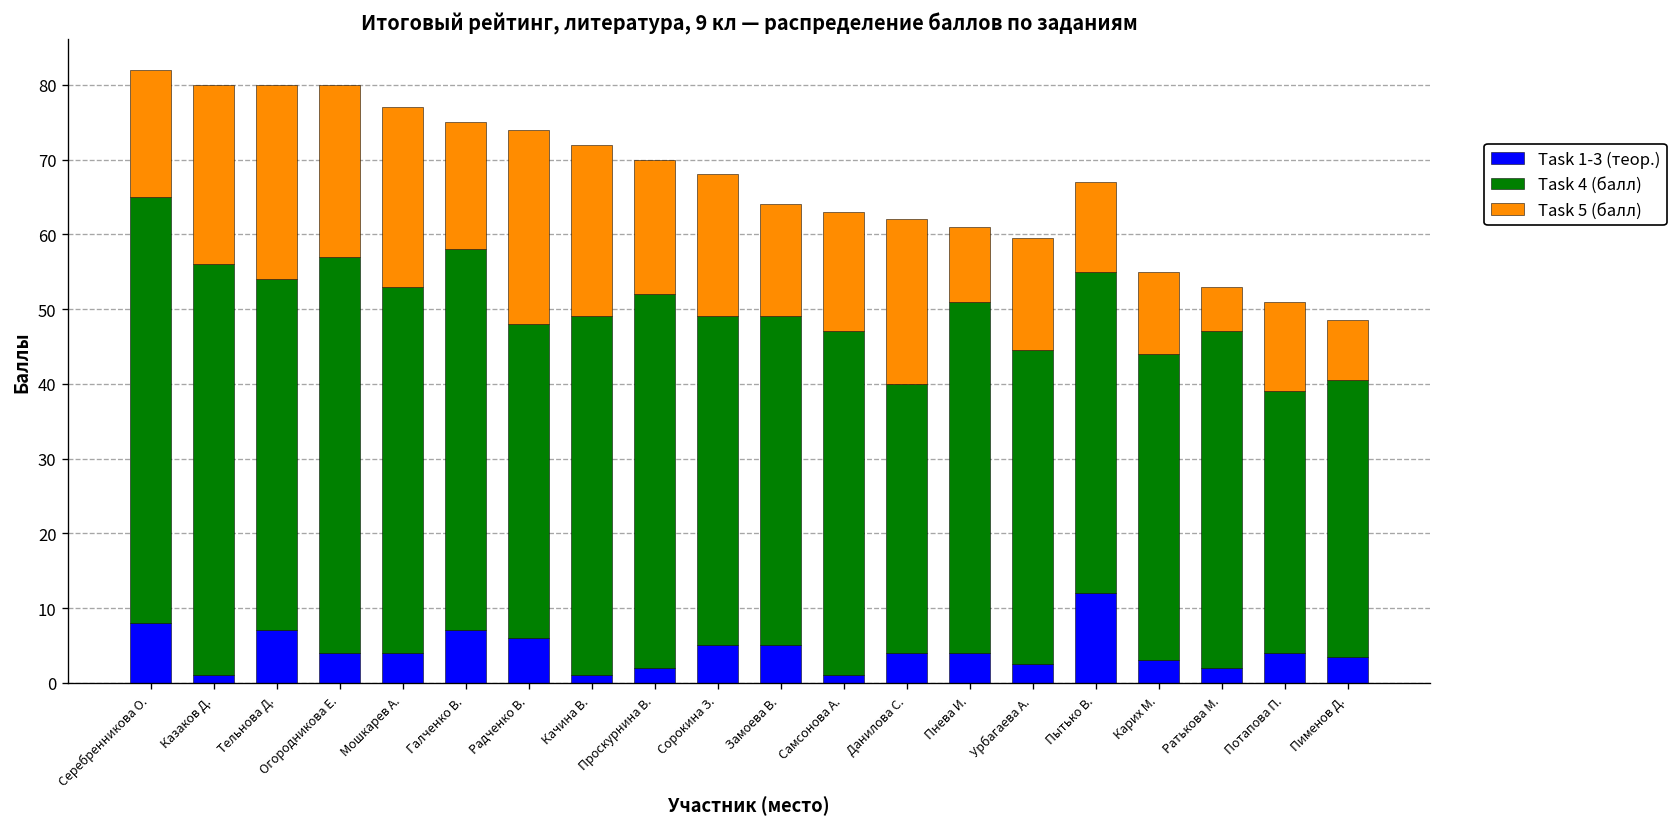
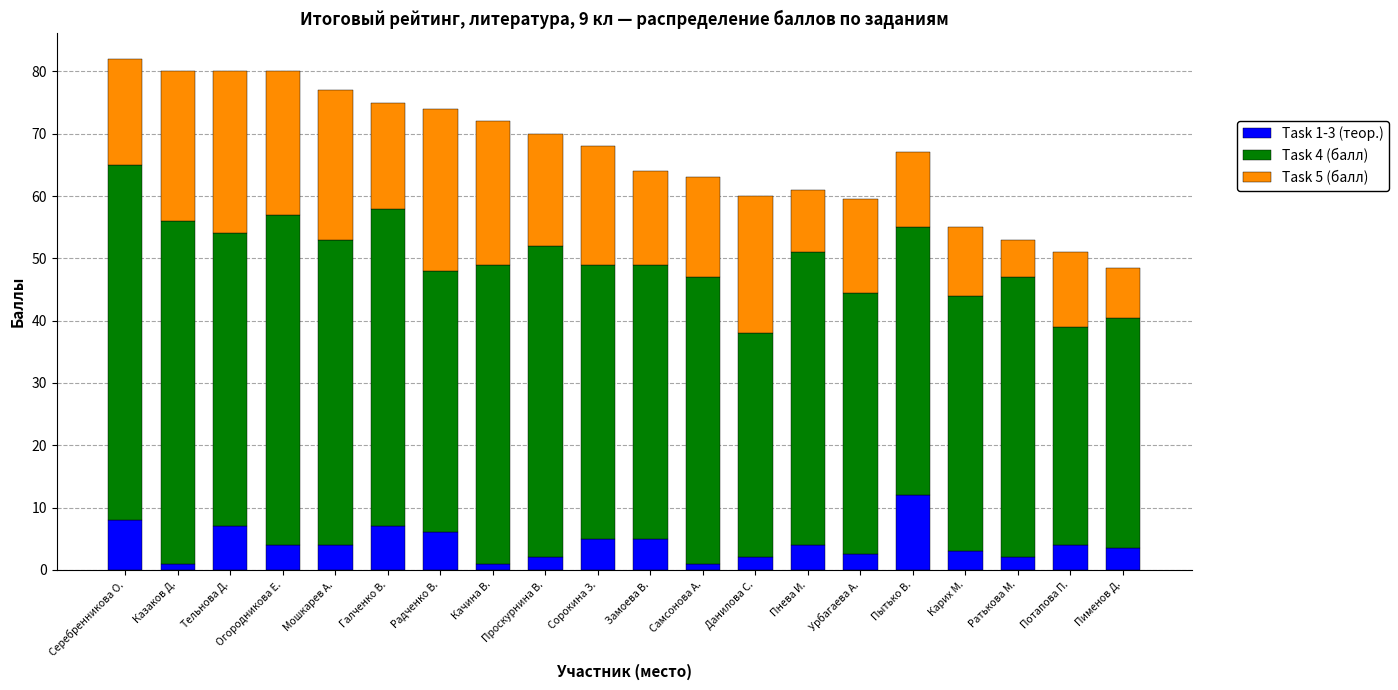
Task 1-3 (теор.), Данилова С.: 4 -> 2
